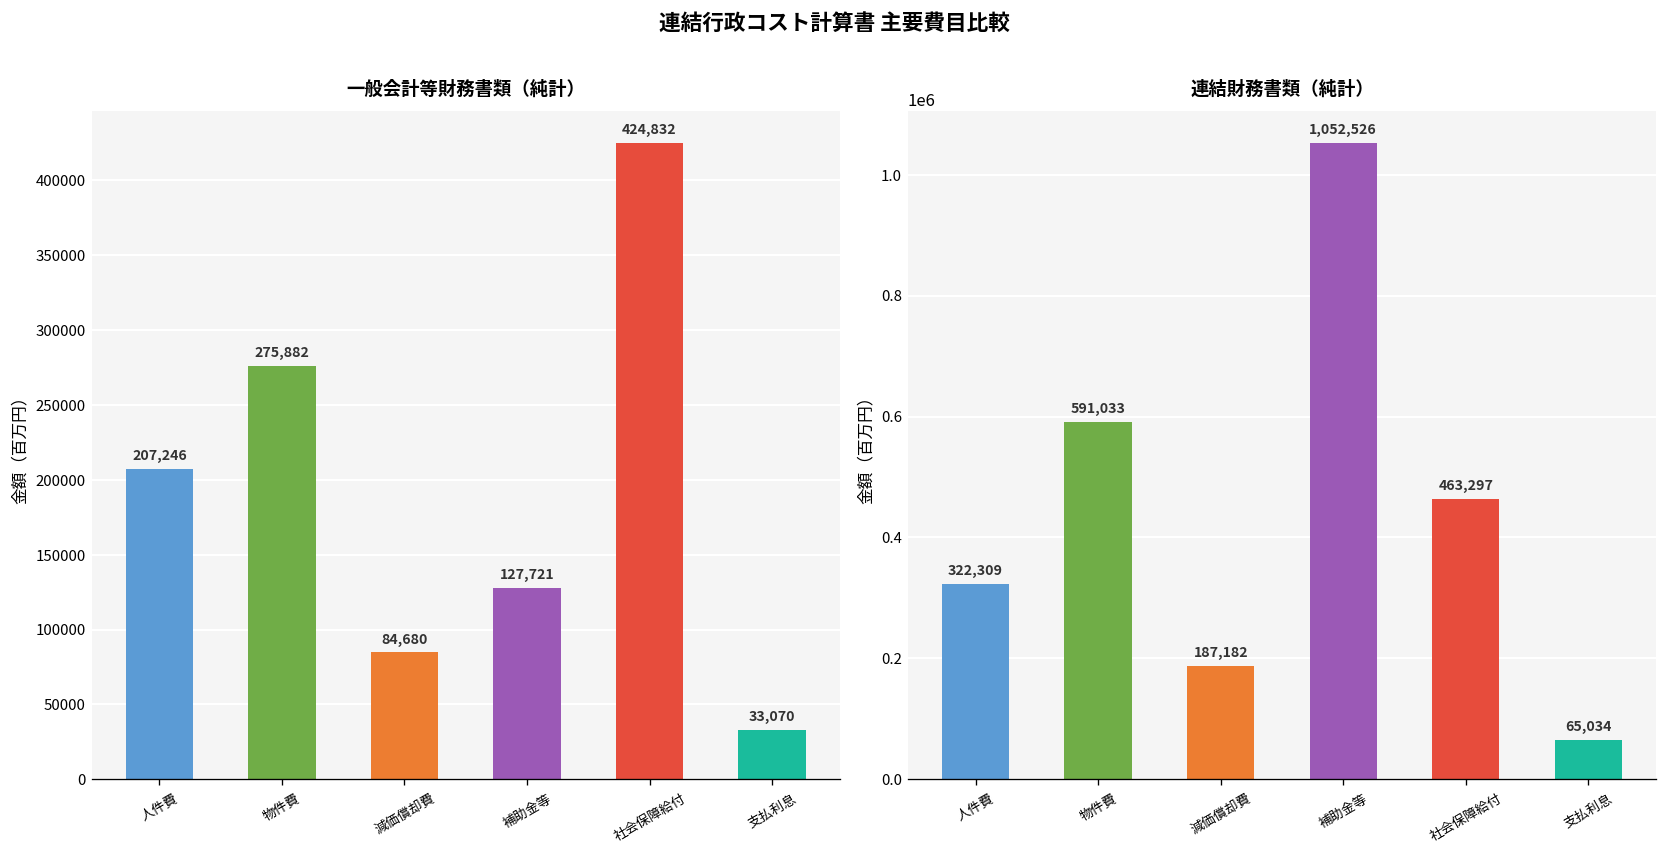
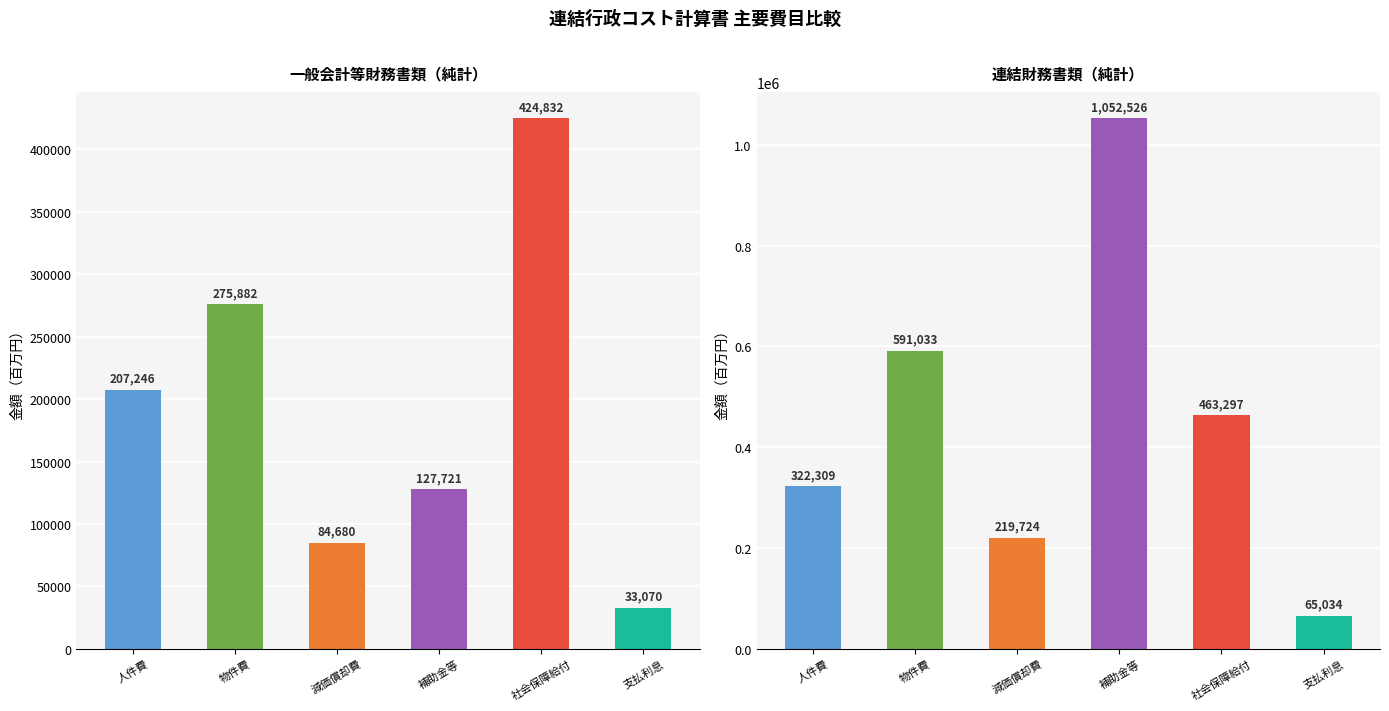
連結財務書類（純計）, 減価償却費: 187,182 -> 219,724
